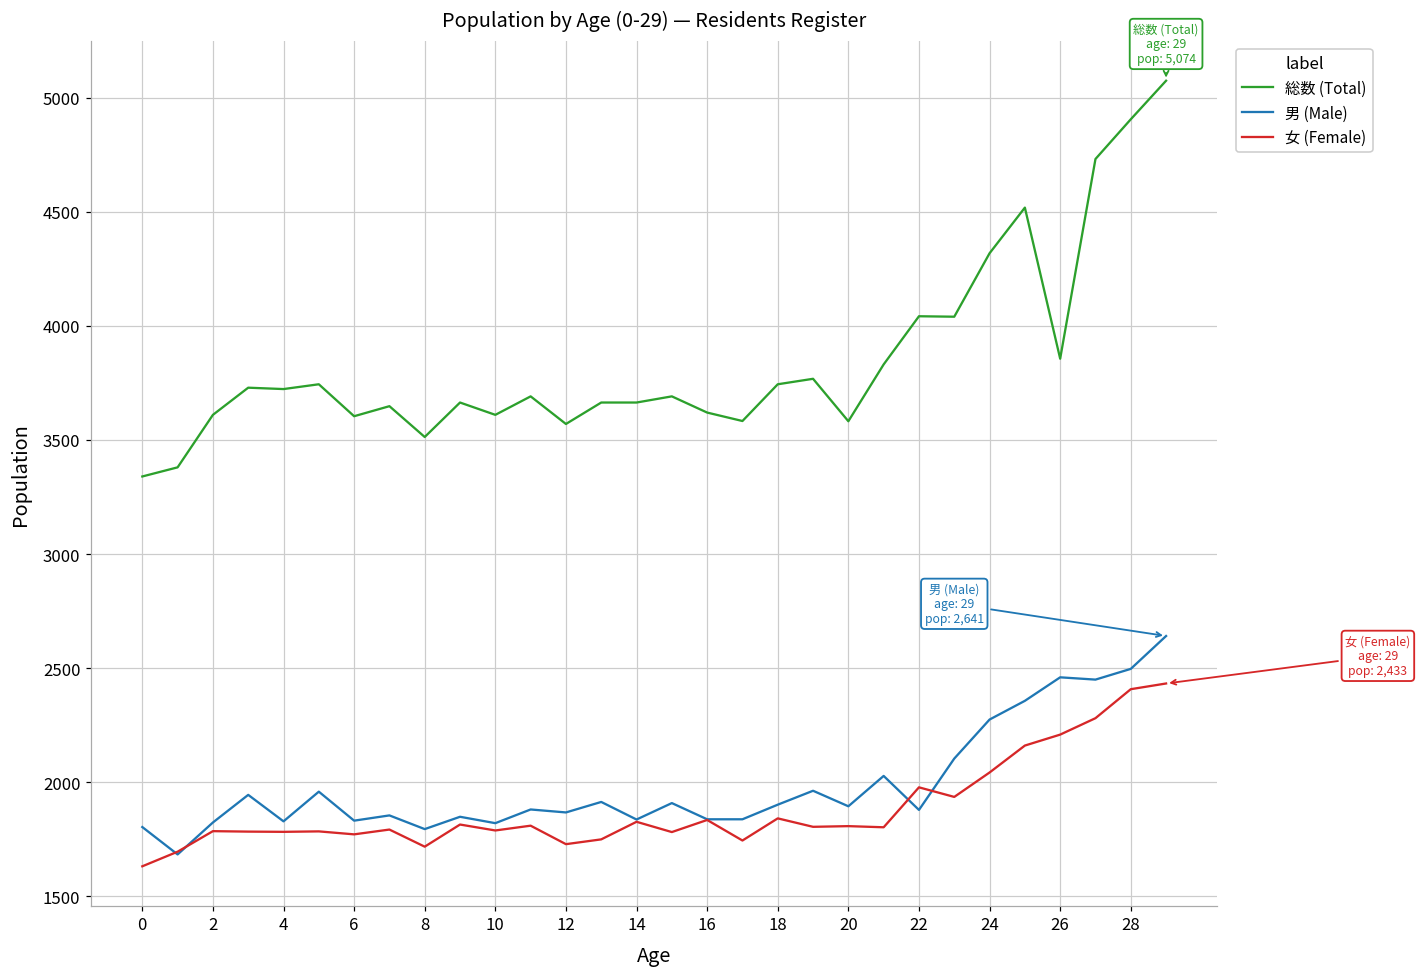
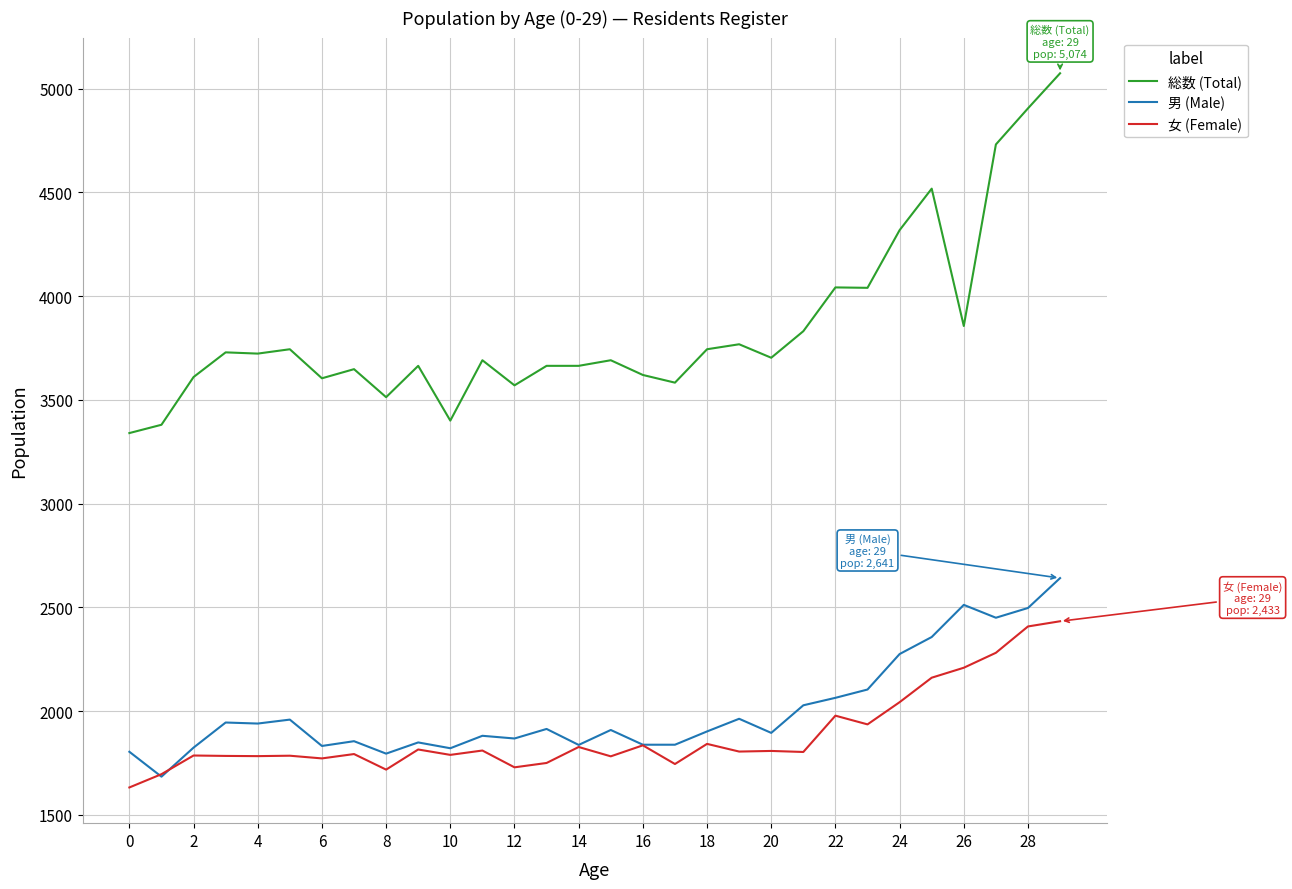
男 (Male), 4: 1830 -> 1940
総数 (Total), 10: 3610 -> 3400
総数 (Total), 20: 3580 -> 3700
男 (Male), 22: 1880 -> 2060
男 (Male), 26: 2460 -> 2510
